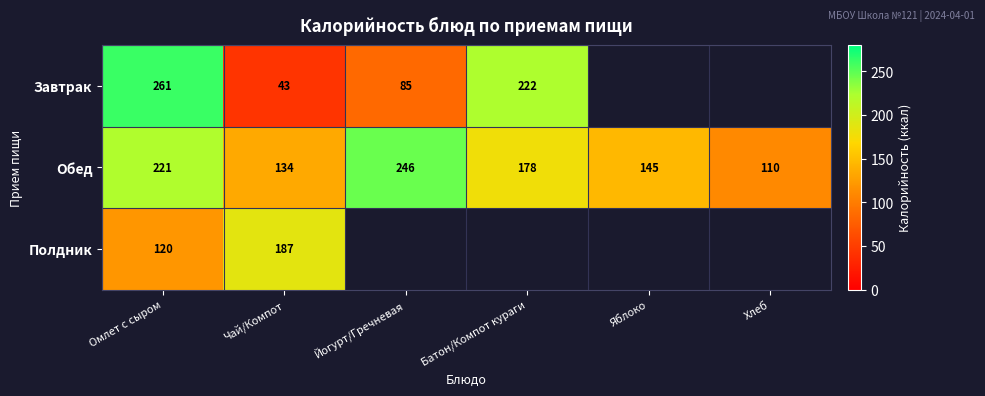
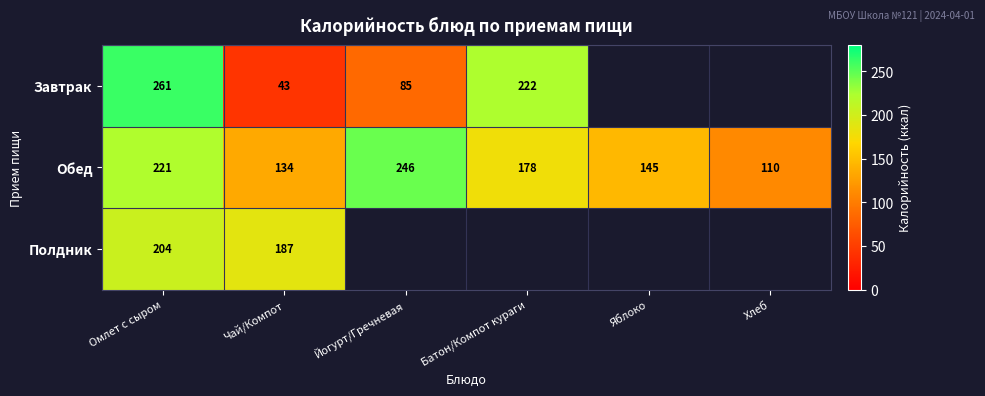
Полдник, Омлет с сыром: 120 -> 204
